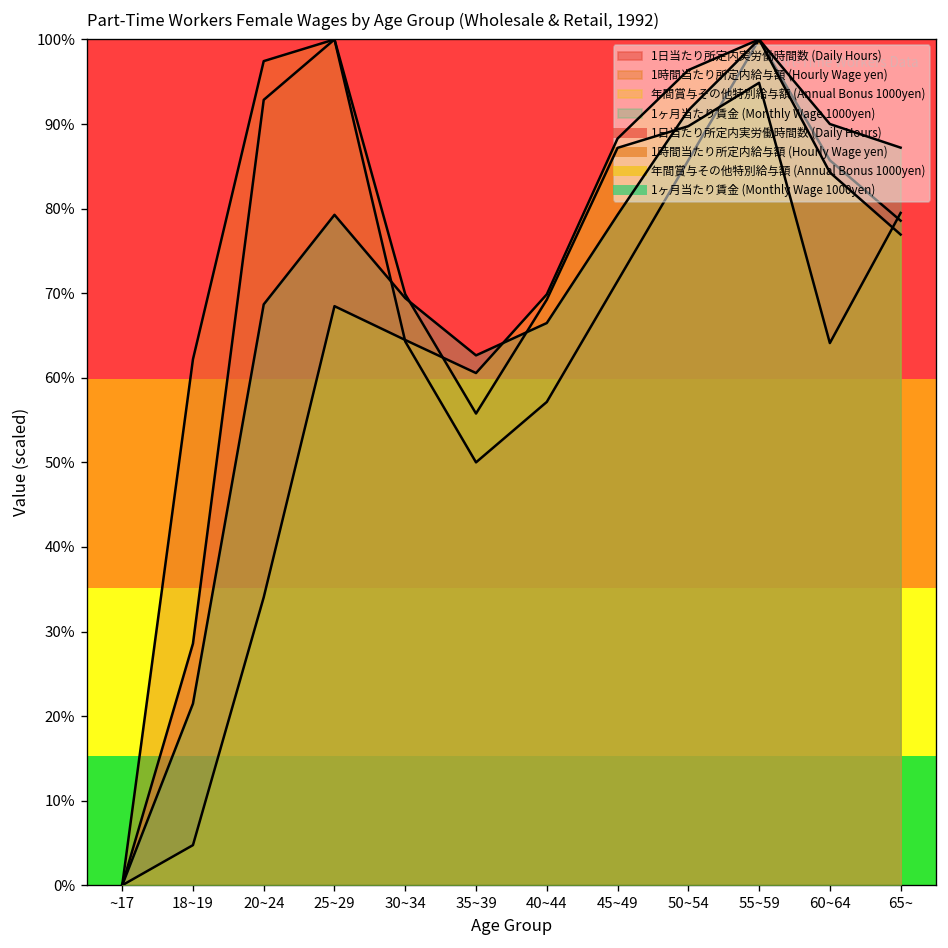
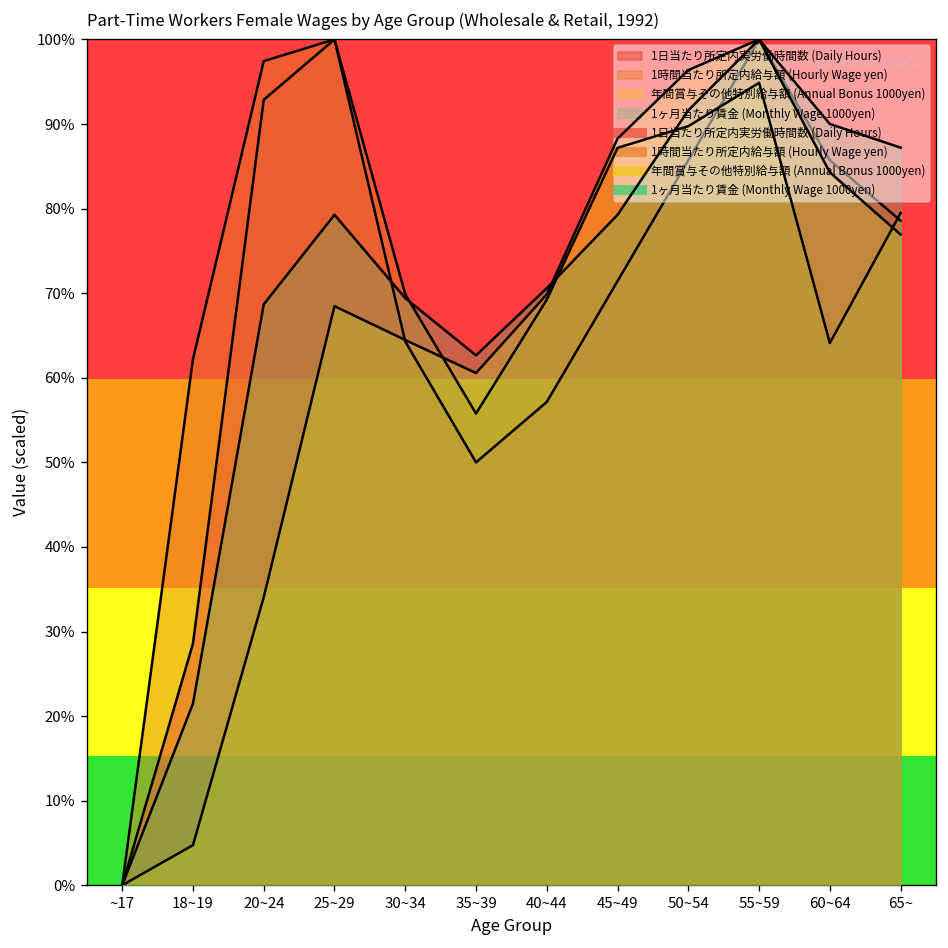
1ヶ月当たり賃金 (Monthly Wage 1000yen), 40~44: 66% -> 71%
